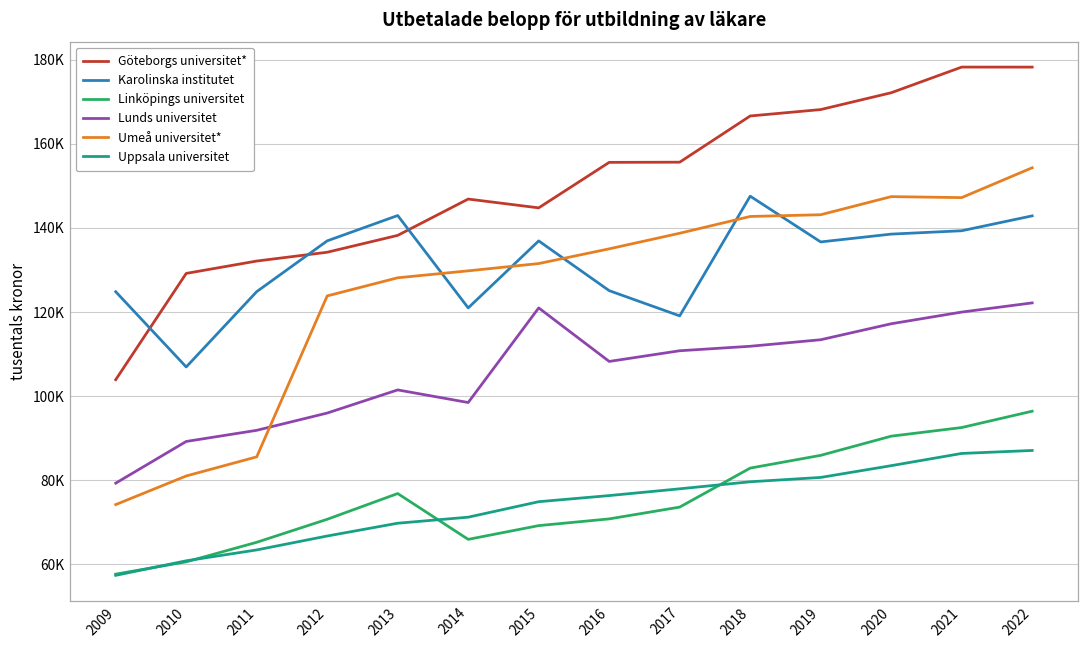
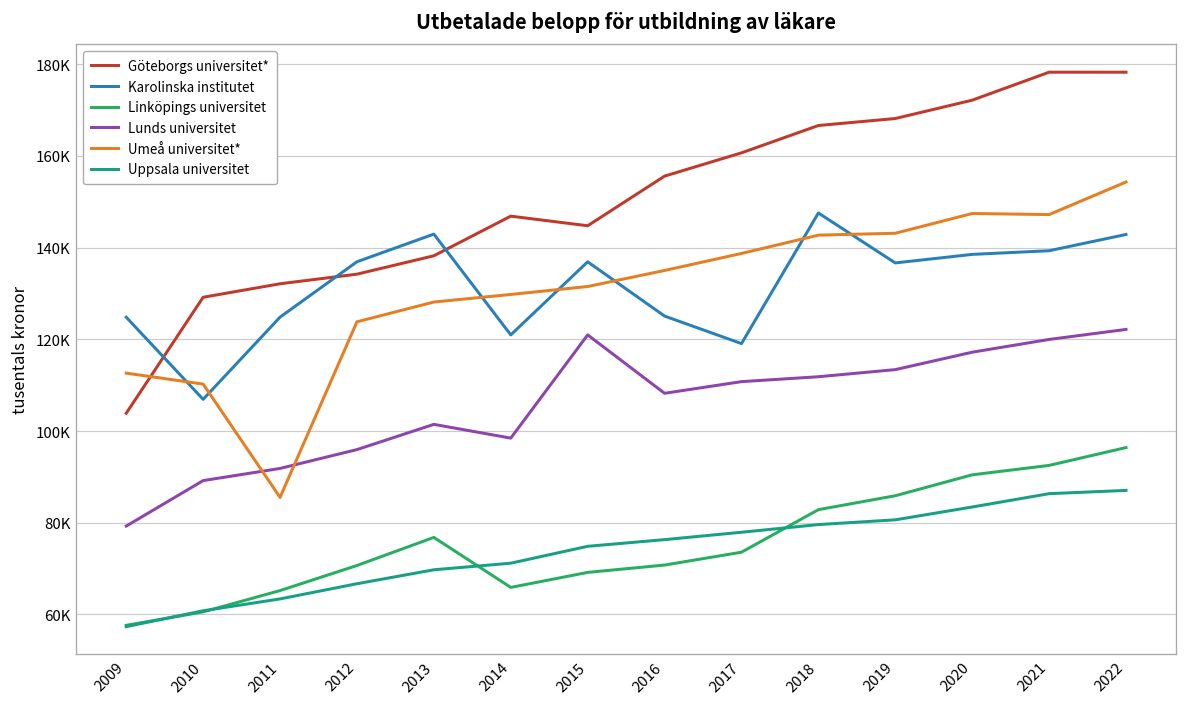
Umeå universitet*, 2009: 74000 -> 113000
Umeå universitet*, 2010: 81000 -> 110000
Göteborgs universitet*, 2017: 156000 -> 161000
